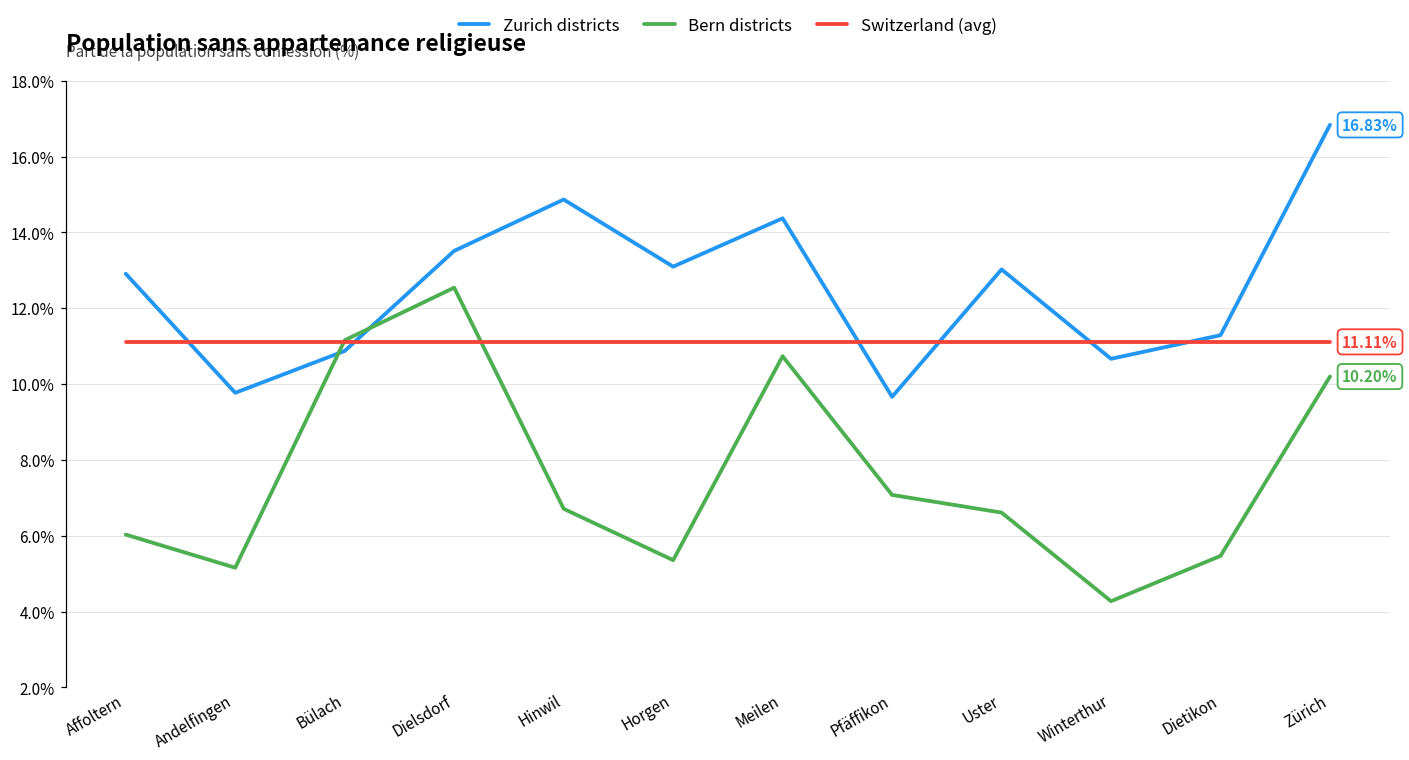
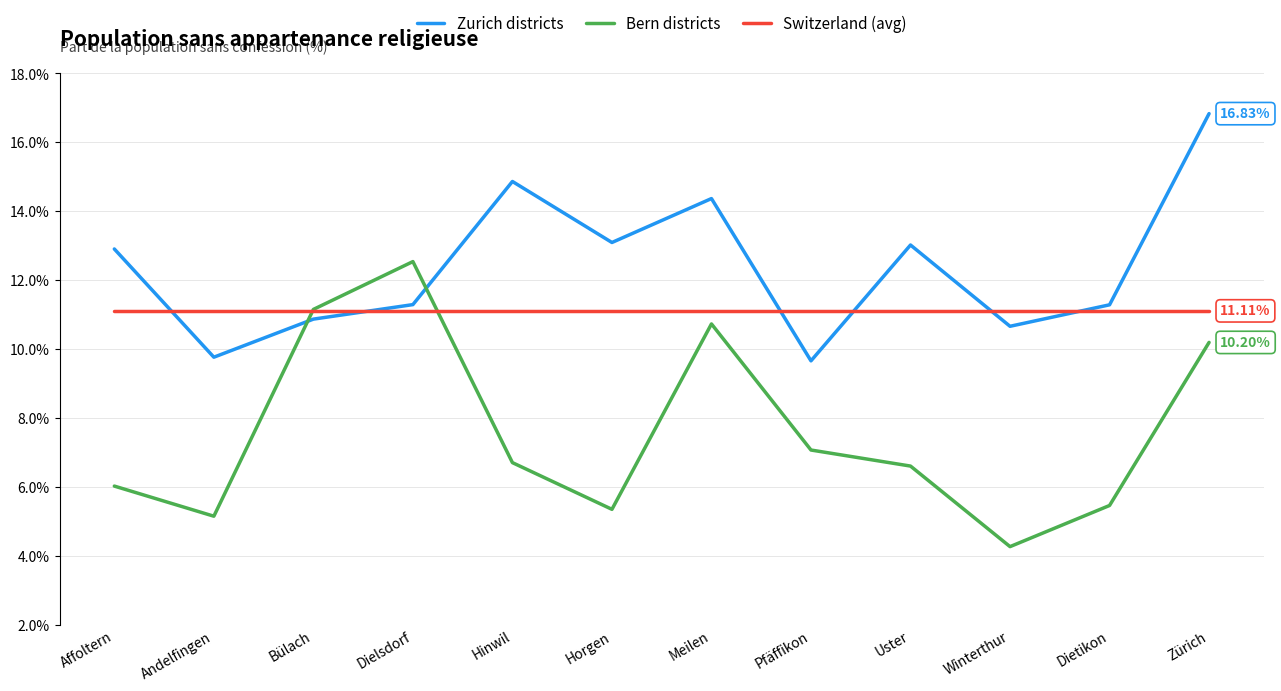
Zurich districts, Dielsdorf: 13.5% -> 11.3%
